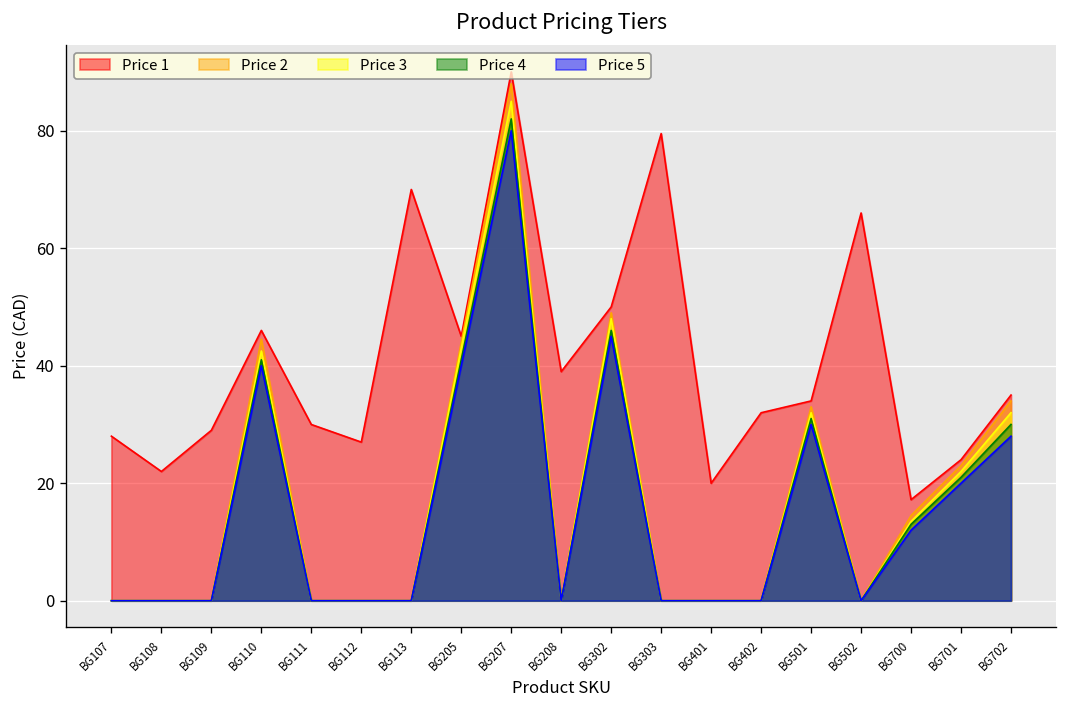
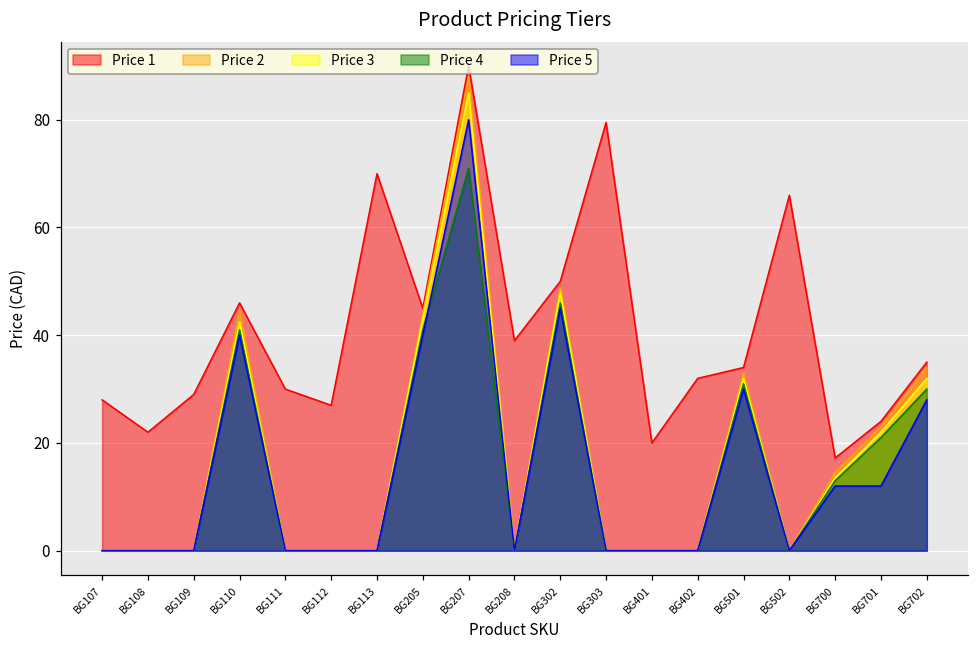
Price 4, BG207: 82 -> 71
Price 5, BG701: 20 -> 12
